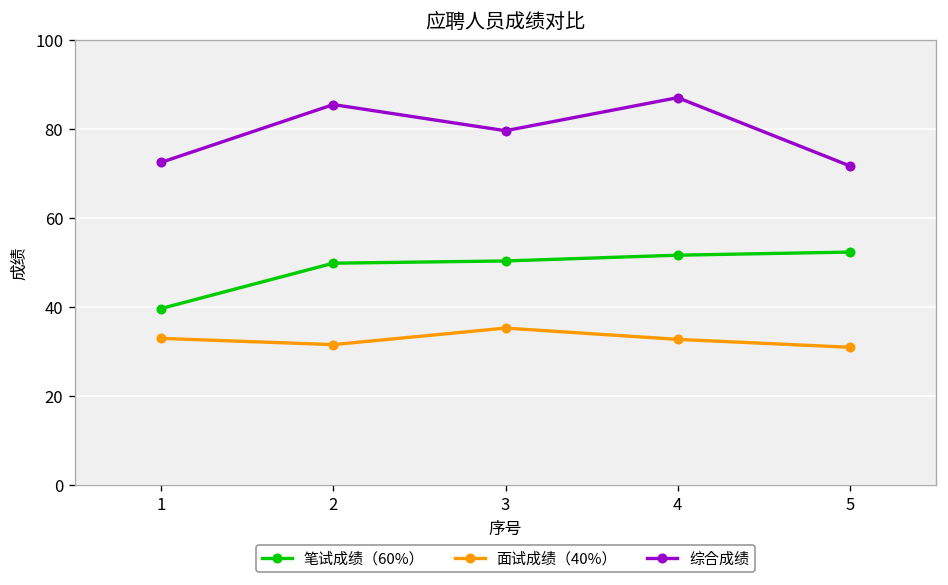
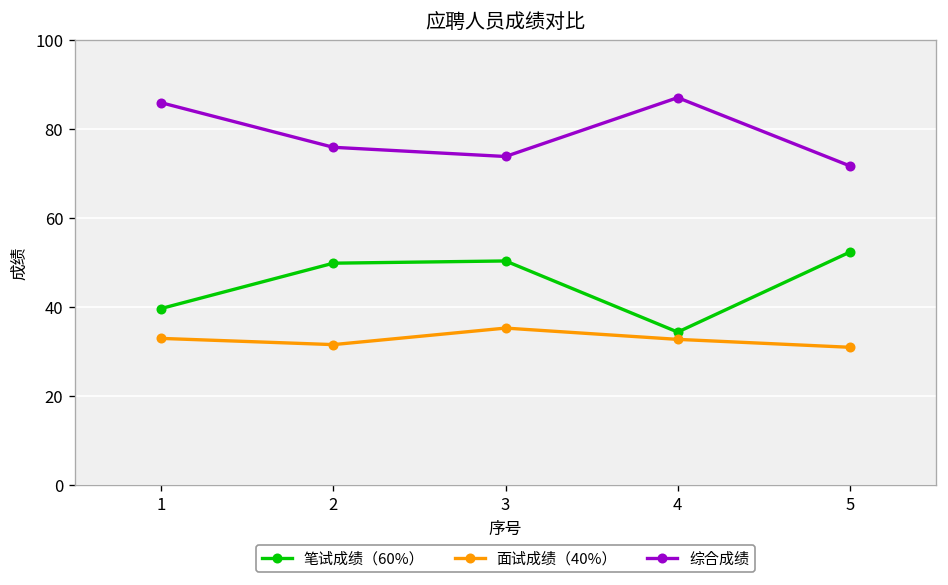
综合成绩, 1: 72 -> 86
综合成绩, 2: 85 -> 76
综合成绩, 3: 80 -> 74
笔试成绩（60%）, 4: 52 -> 34
